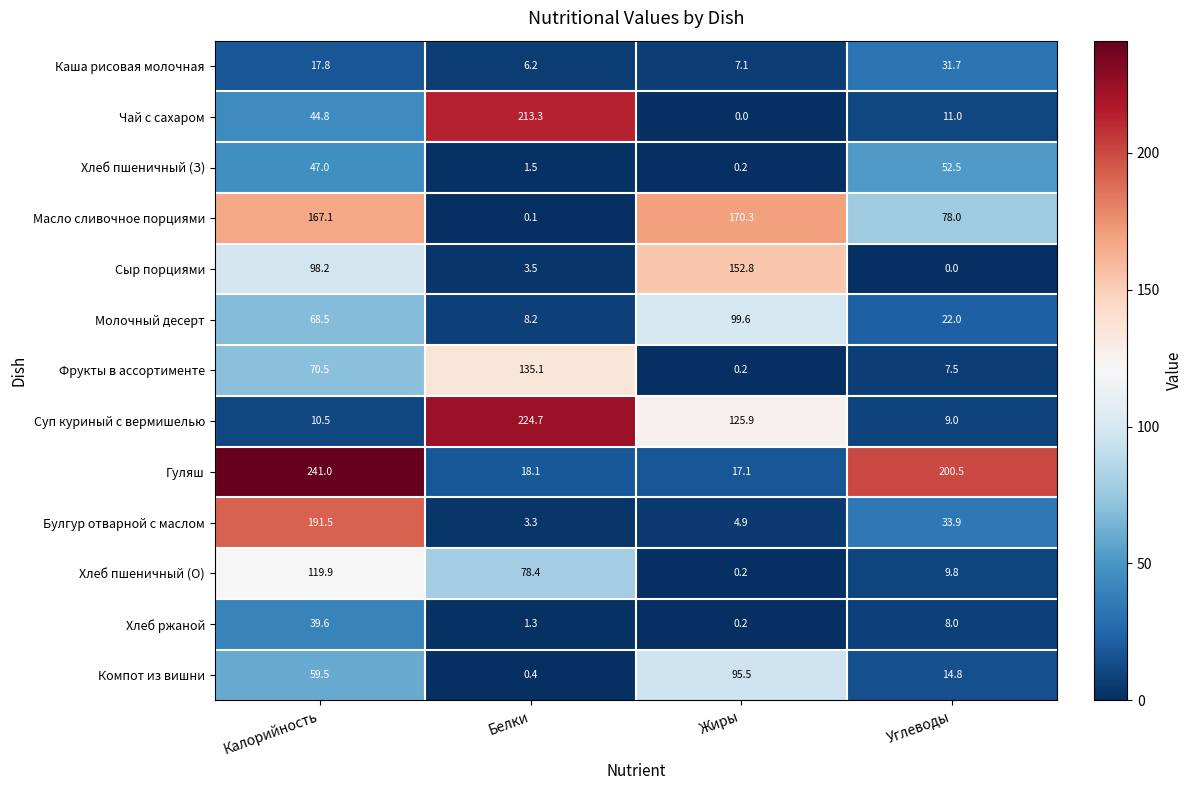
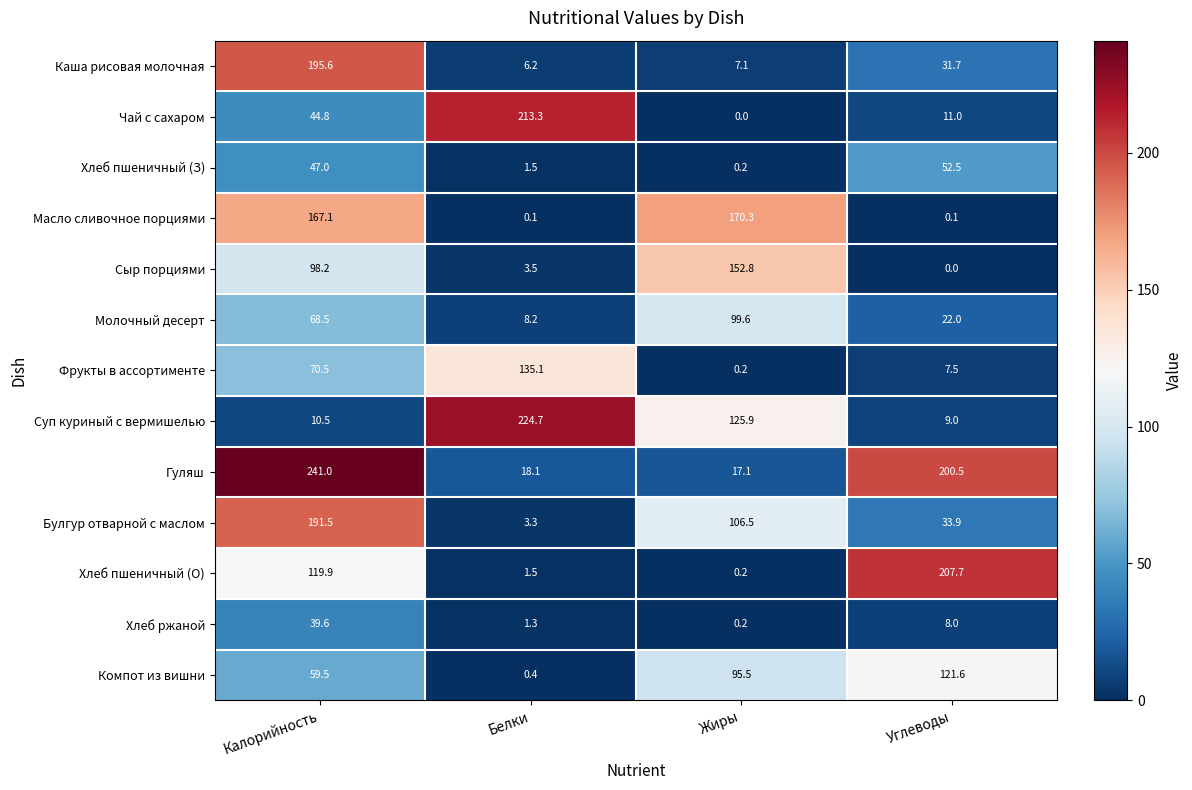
Каша рисовая молочная, Калорийность: 17.8 -> 195.6
Масло сливочное порциями, Углеводы: 78.0 -> 0.1
Булгур отварной с маслом, Жиры: 4.9 -> 106.5
Хлеб пшеничный (О), Белки: 78.4 -> 1.5
Хлеб пшеничный (О), Углеводы: 9.8 -> 207.7
Компот из вишни, Углеводы: 14.8 -> 121.6
